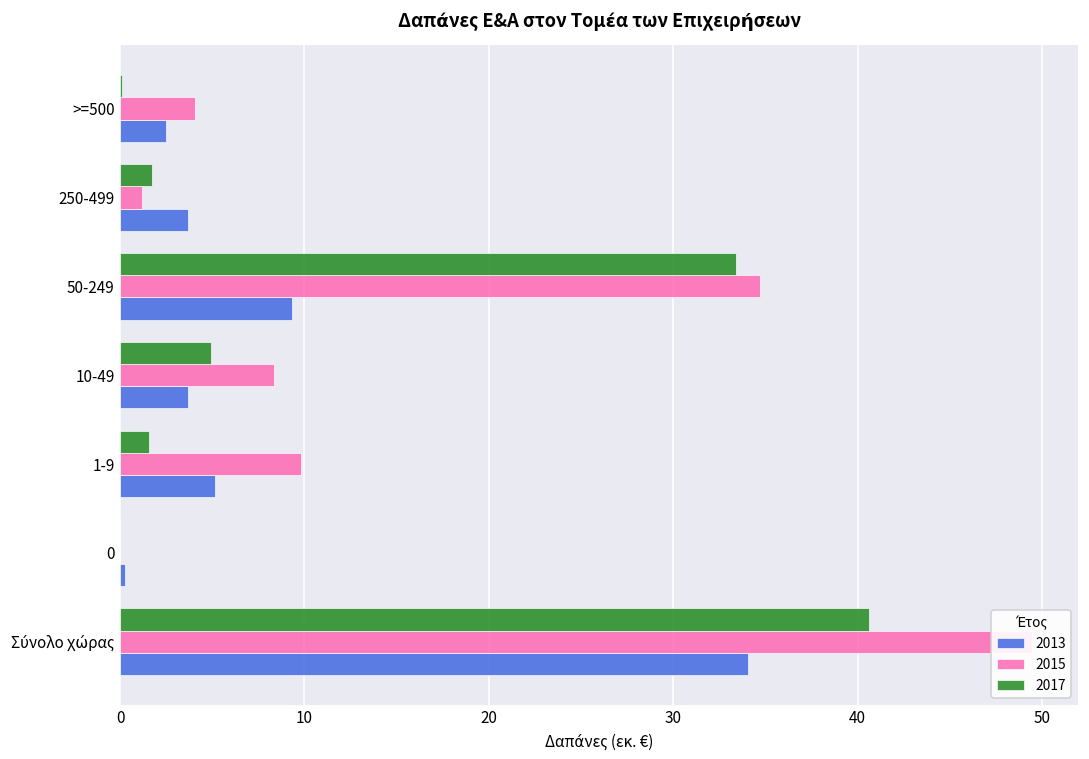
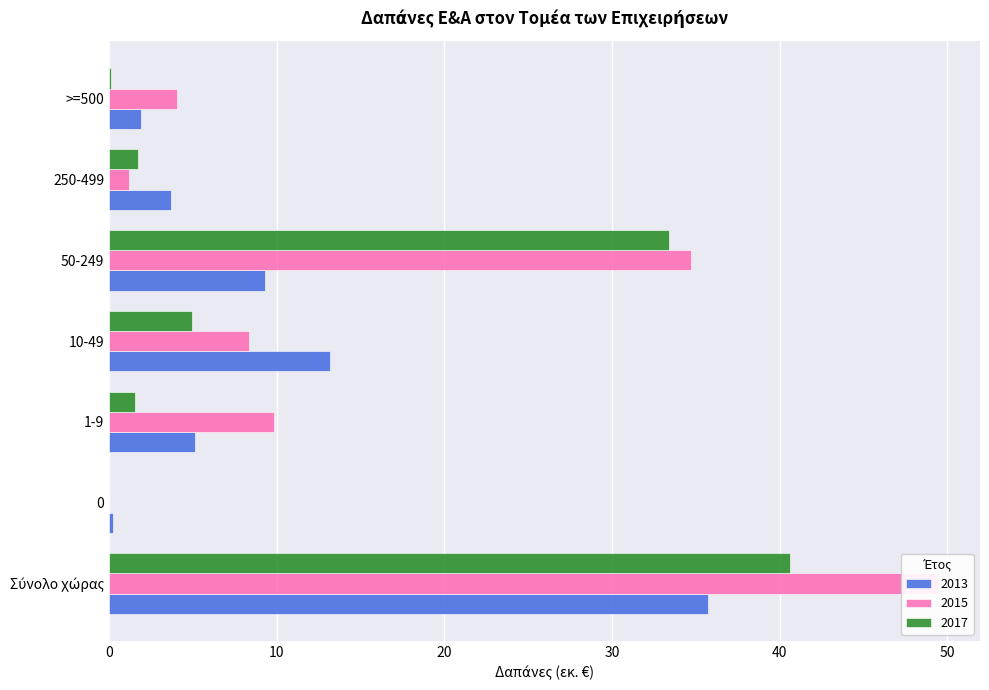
2013, >=500: 2.5 -> 1.9
2013, 10-49: 3.7 -> 13.2
2013, Σύνολο χώρας: 34.0 -> 35.7
